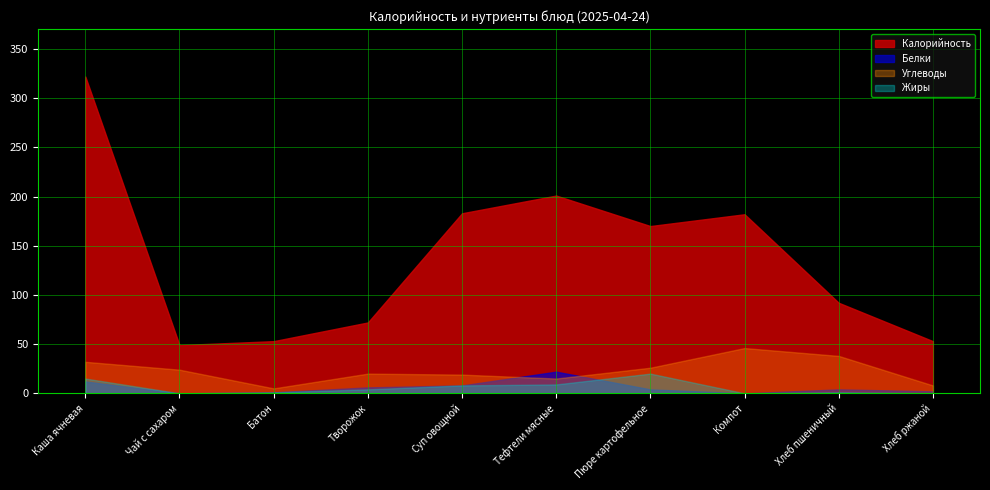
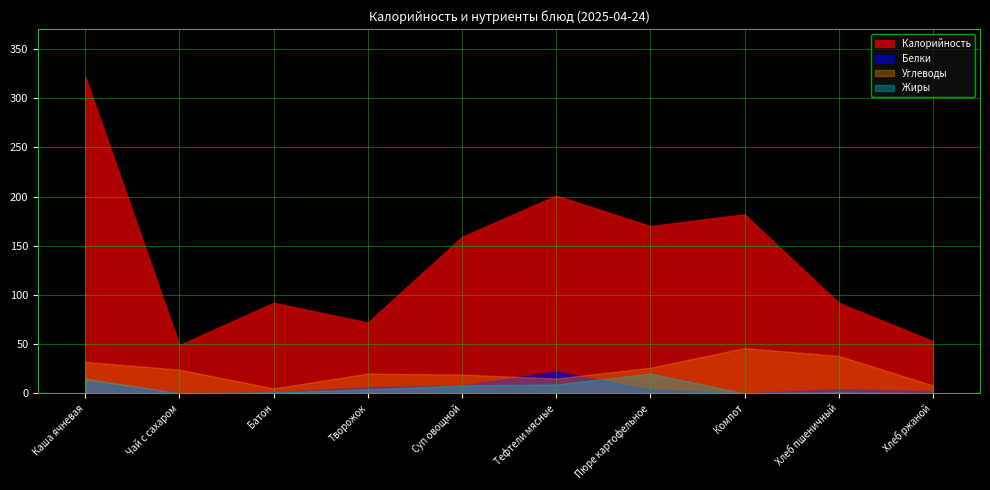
Калорийность, Батон: 50 -> 90
Калорийность, Суп овощной: 180 -> 160
